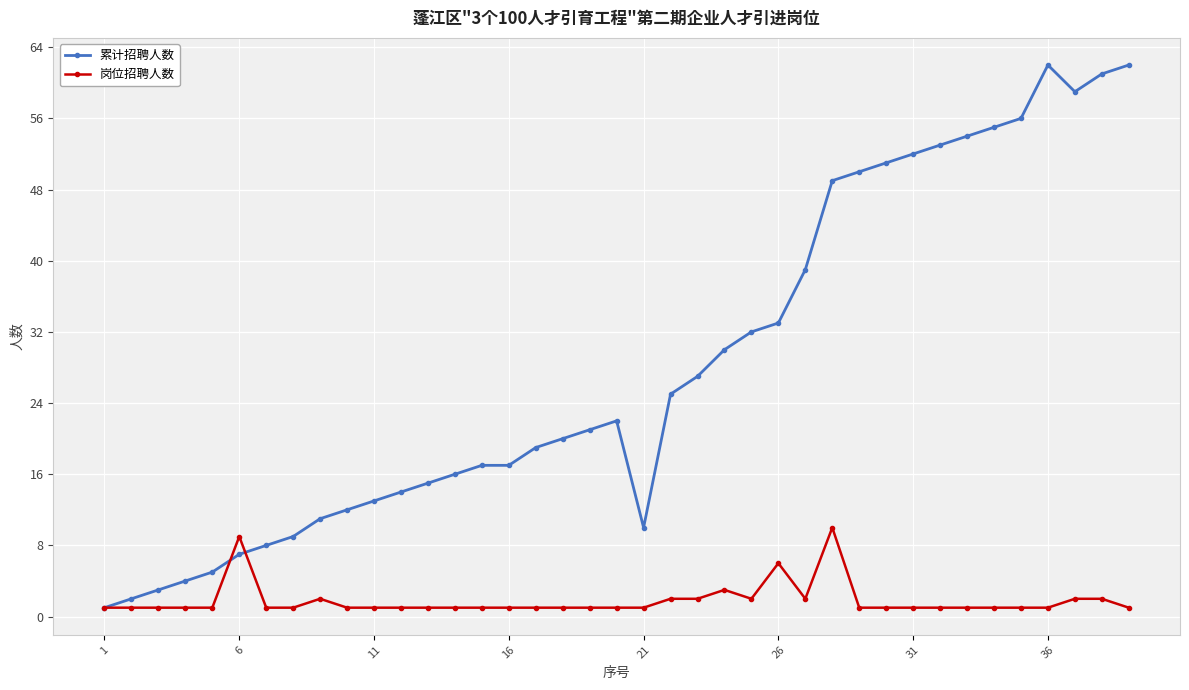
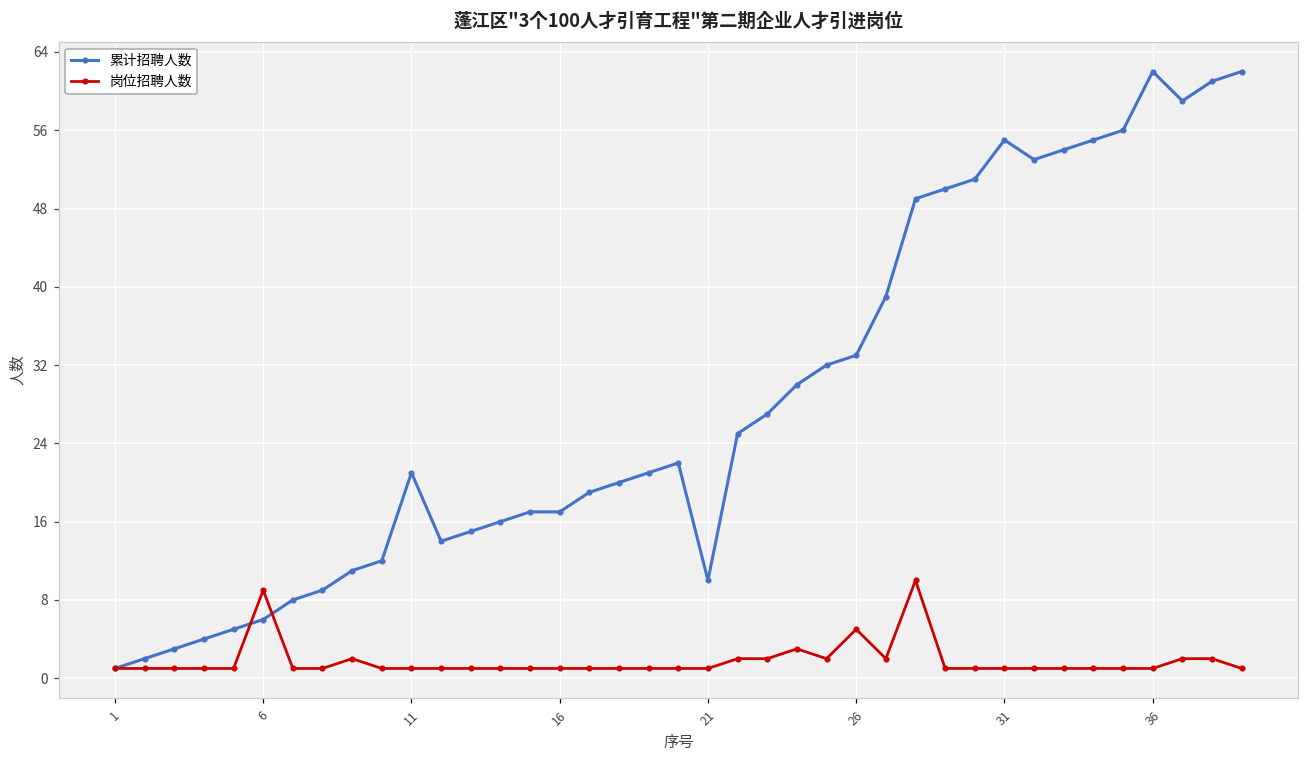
累计招聘人数, 6: 7 -> 6
累计招聘人数, 11: 13 -> 21
岗位招聘人数, 26: 6 -> 5
累计招聘人数, 31: 52 -> 55
